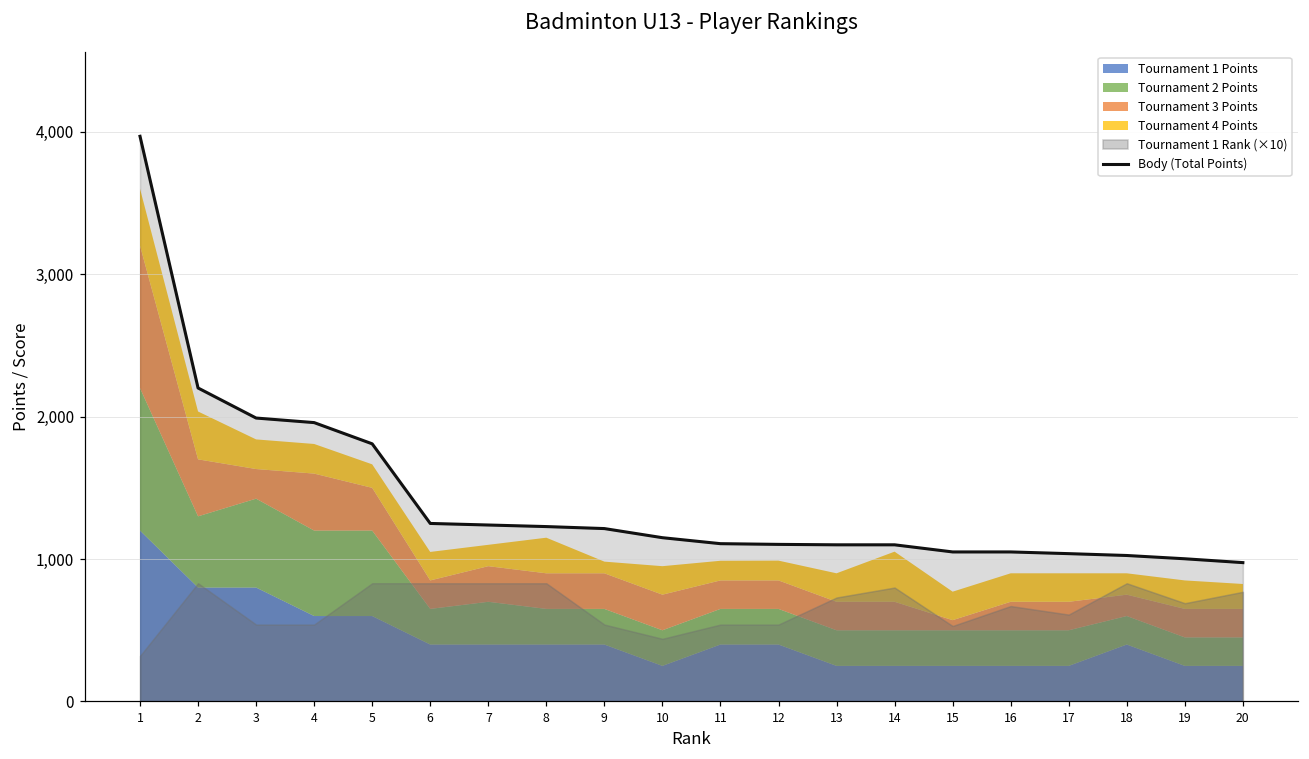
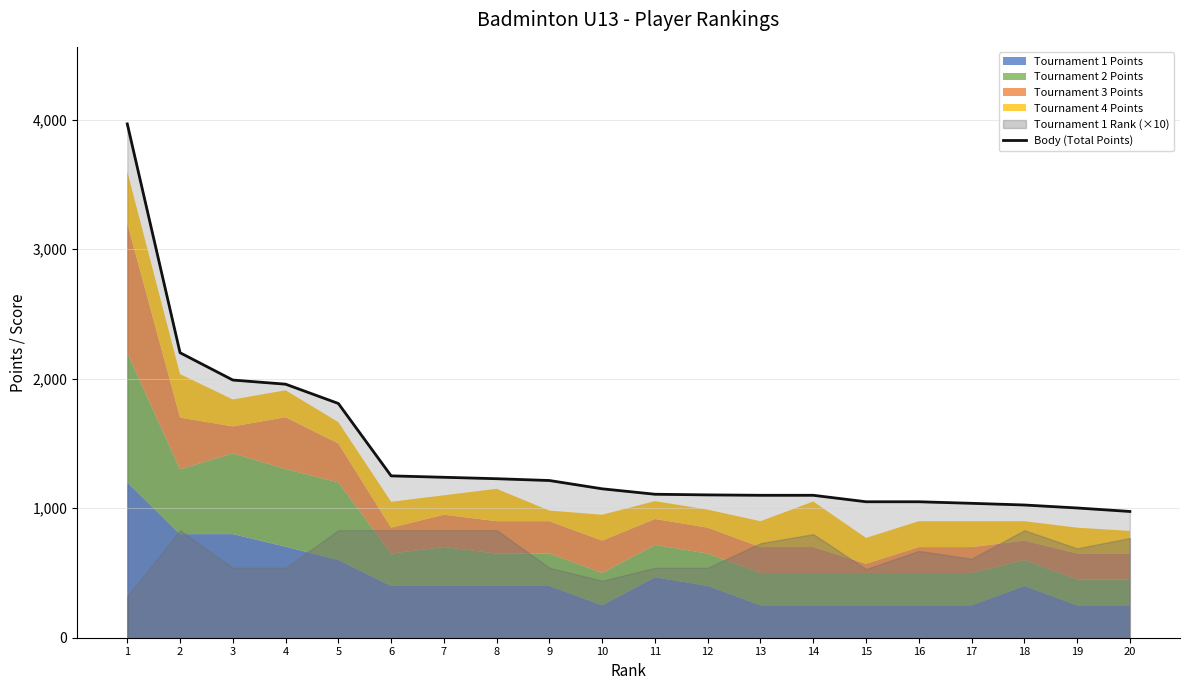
Tournament 1 Points, 4: 600 -> 700
Tournament 1 Points, 11: 400 -> 470
